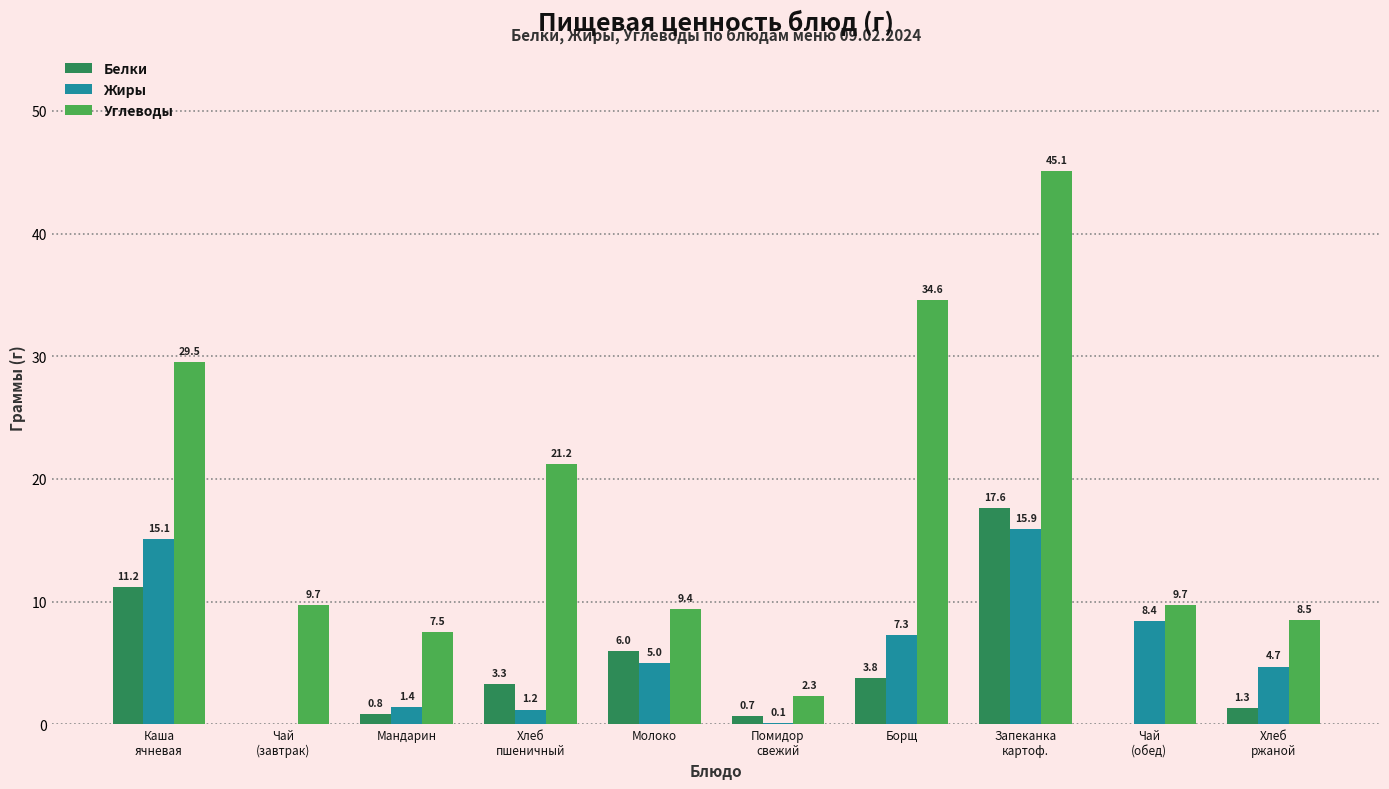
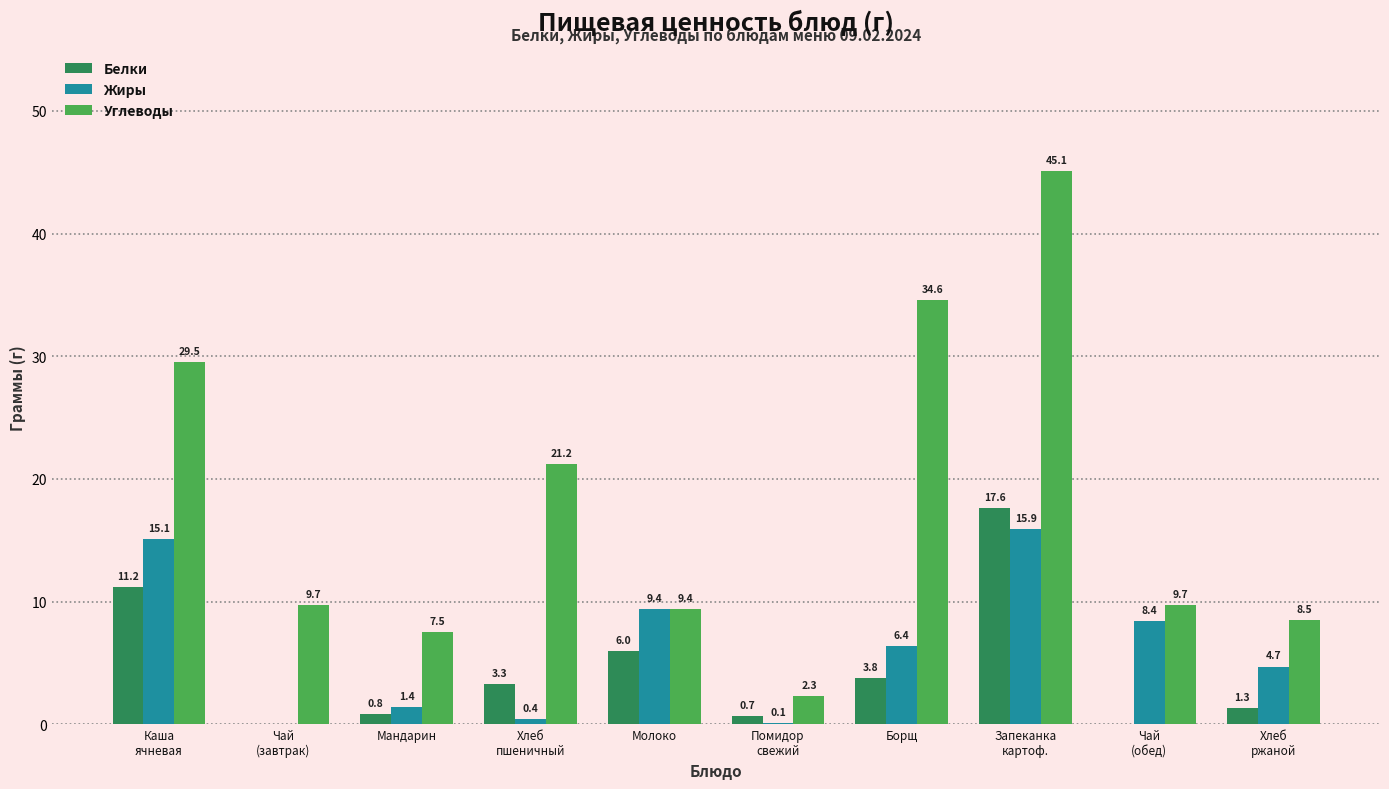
Жиры, Хлеб пшеничный: 1.2 -> 0.4
Жиры, Молоко: 5.0 -> 9.4
Жиры, Борщ: 7.3 -> 6.4
